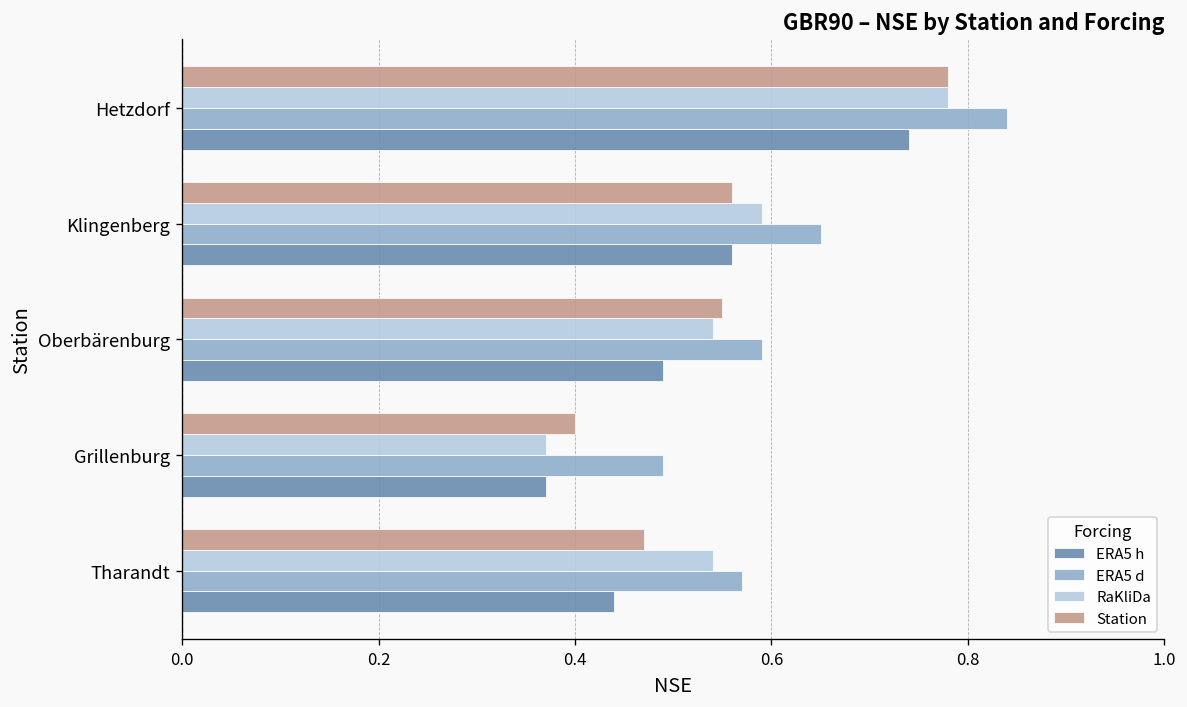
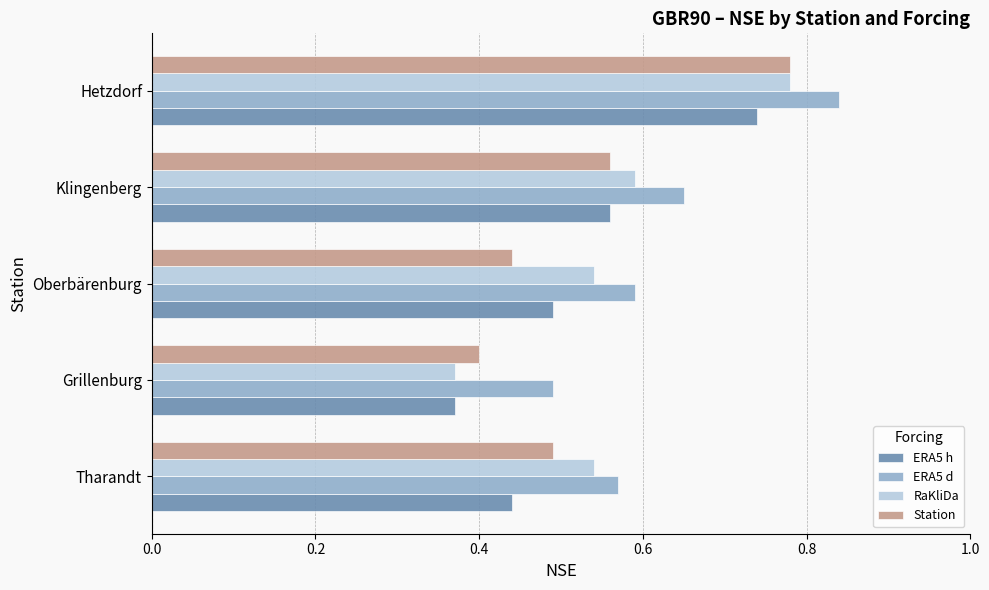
Station, Oberbärenburg: 0.55 -> 0.44
Station, Tharandt: 0.47 -> 0.49
